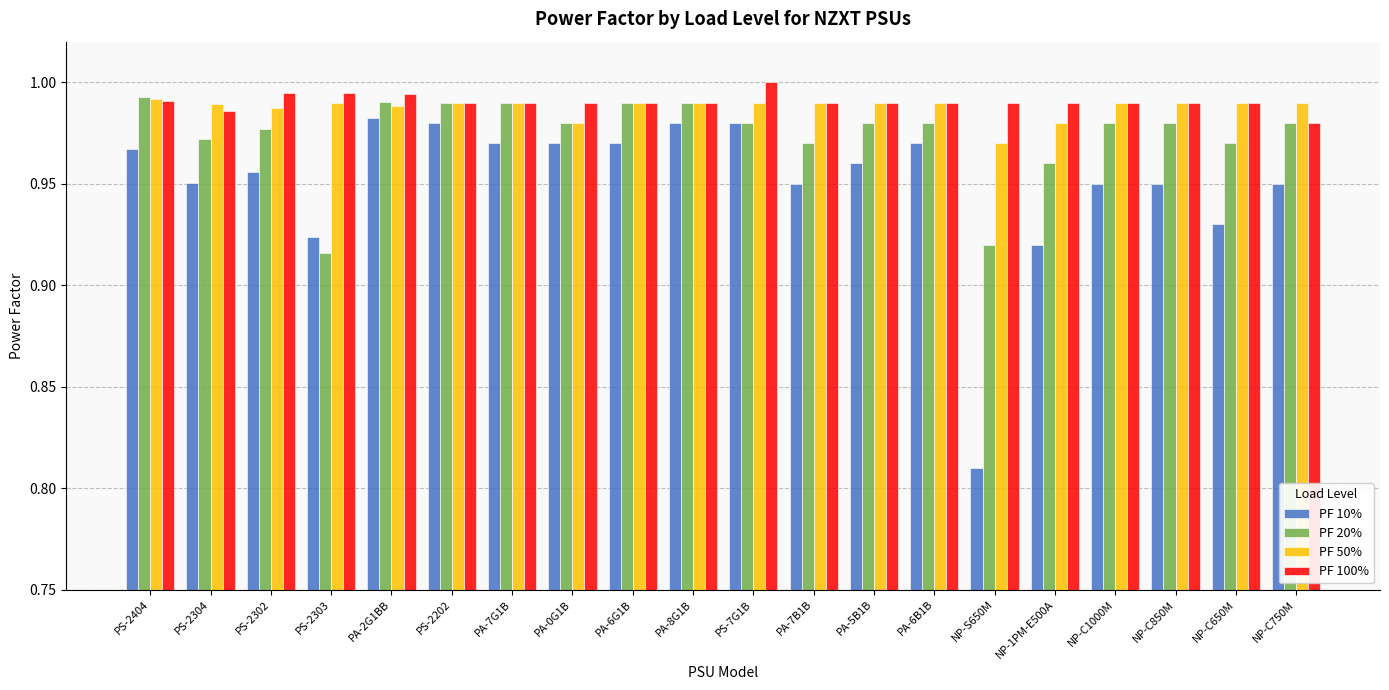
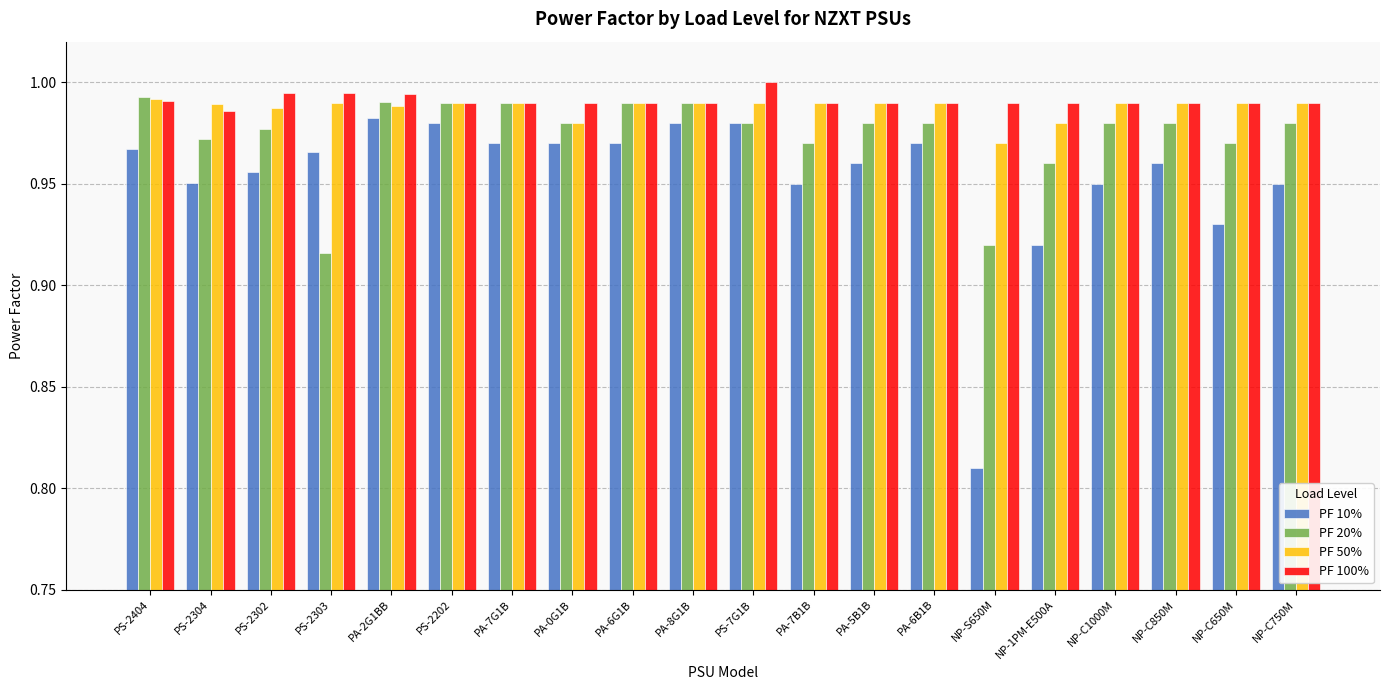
PF 10%, PS-2303: 0.924 -> 0.966
PF 10%, NP-C850M: 0.95 -> 0.96
PF 100%, NP-C750M: 0.98 -> 0.99
